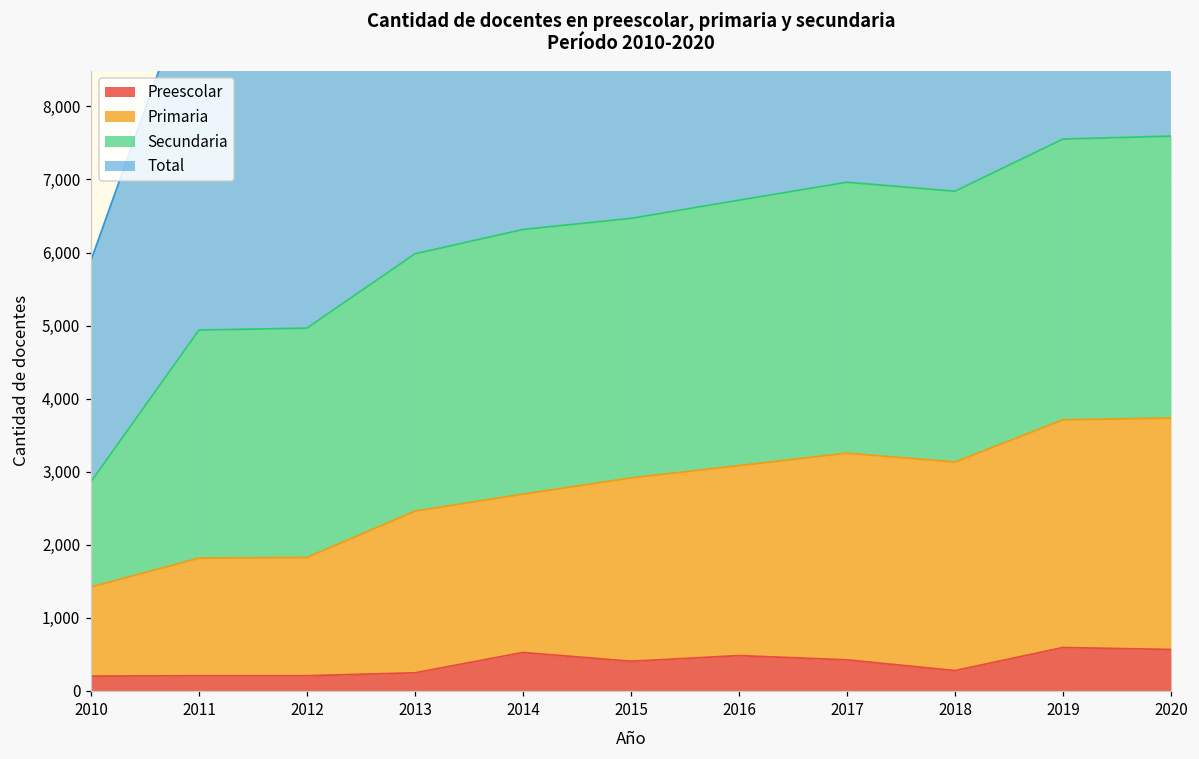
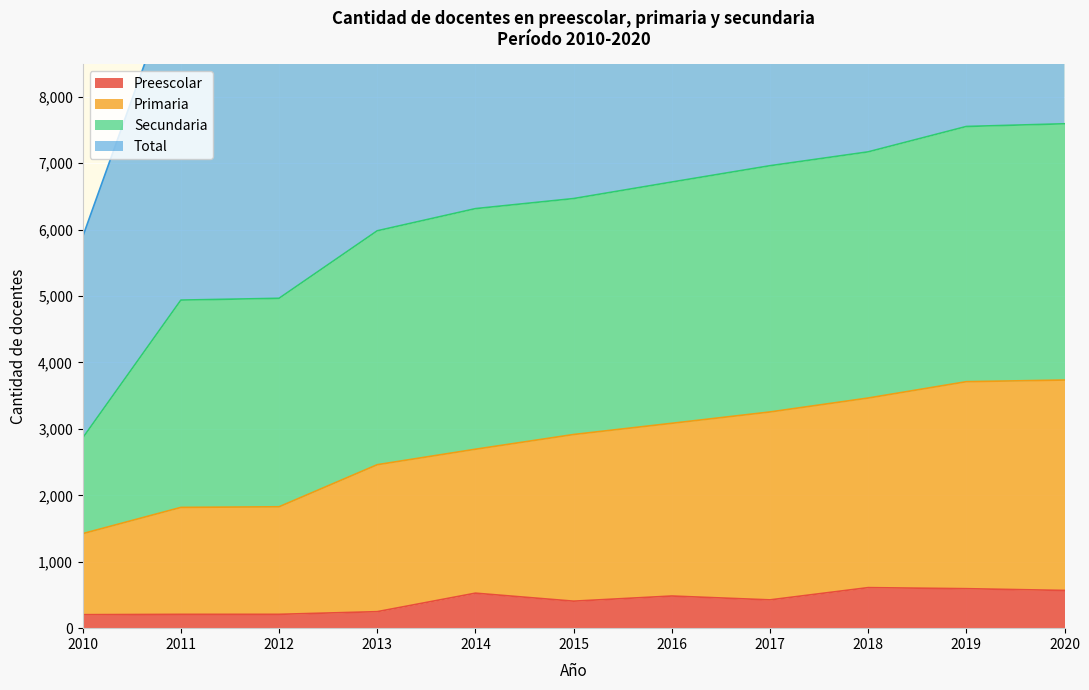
Preescolar, 2018: 300 -> 600
